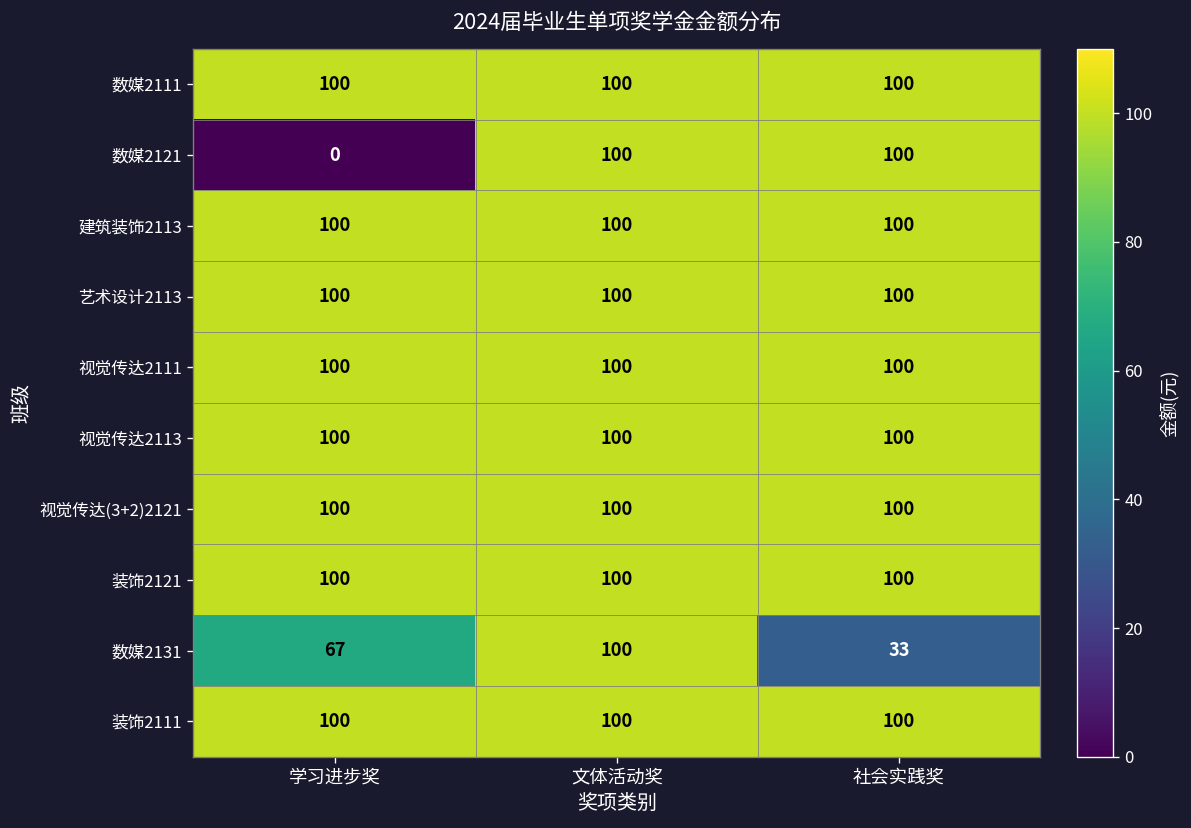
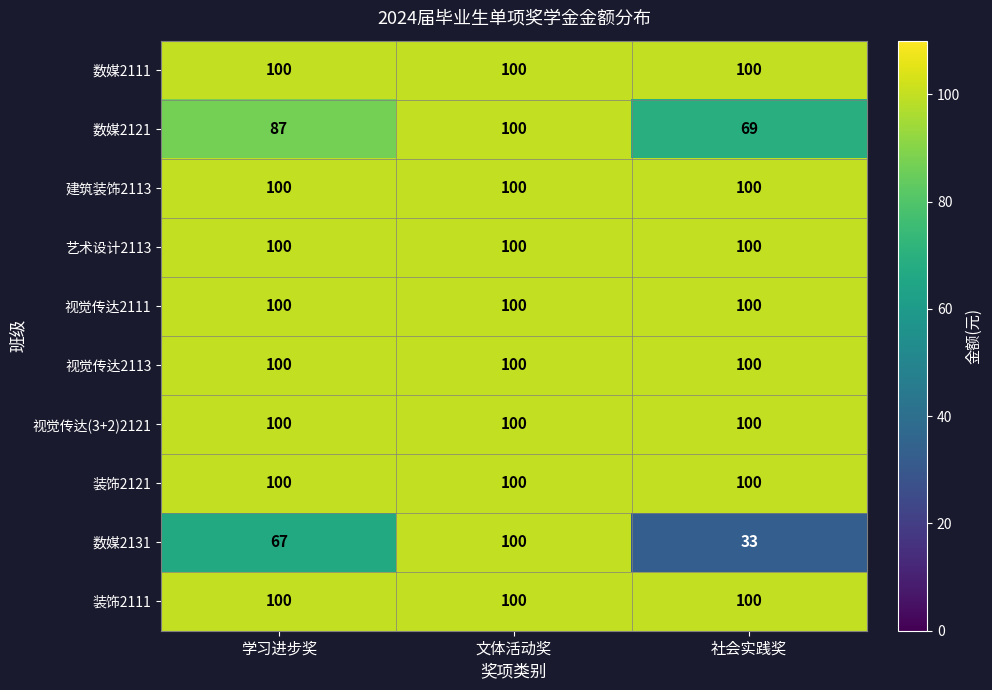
数媒2121, 学习进步奖: 0 -> 87
数媒2121, 社会实践奖: 100 -> 69
